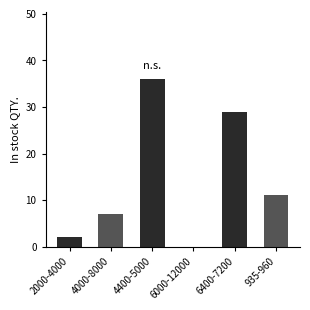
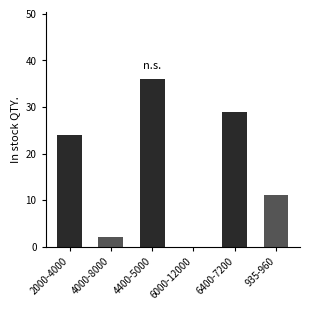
2000-4000: 2 -> 24
4000-8000: 7 -> 2
